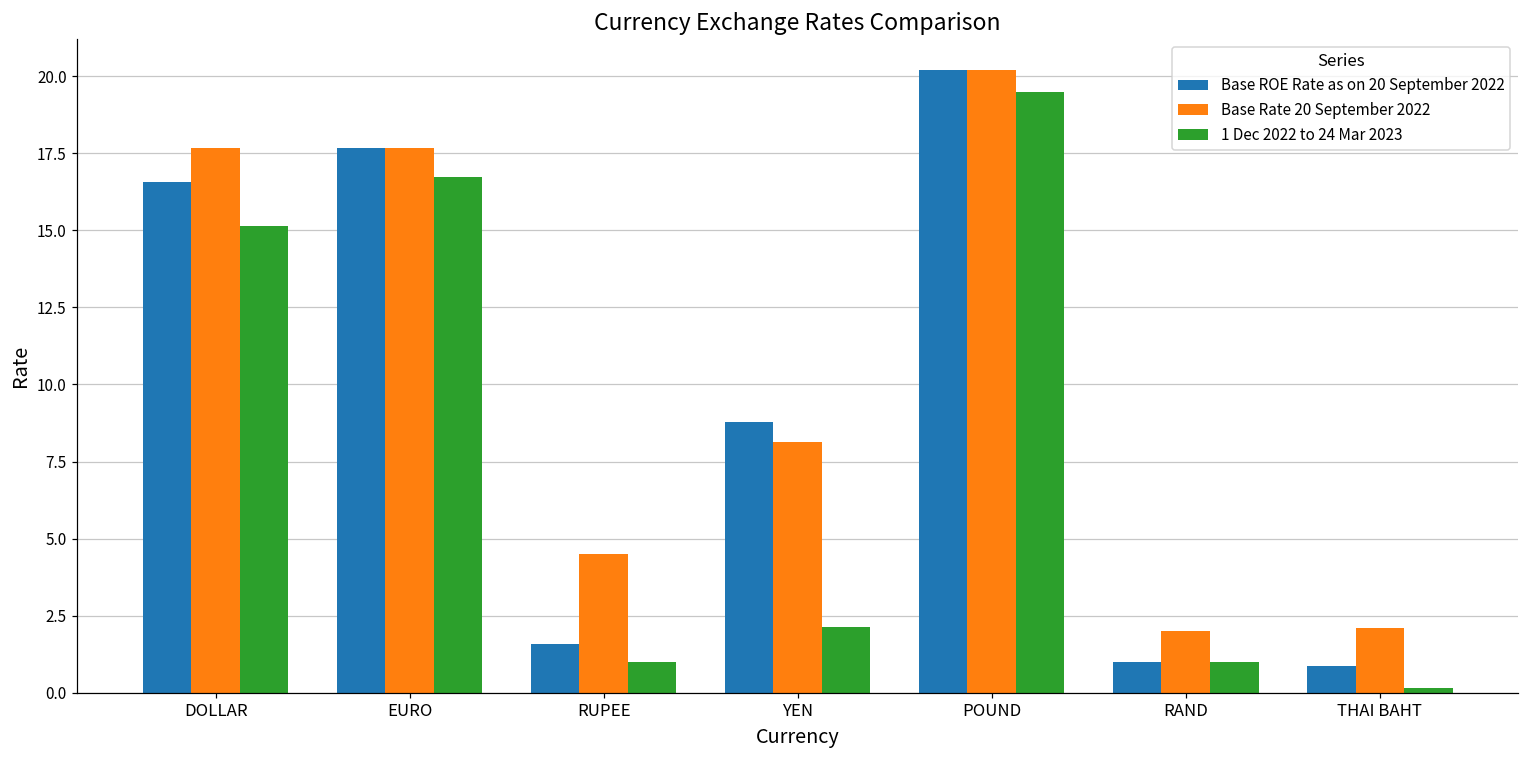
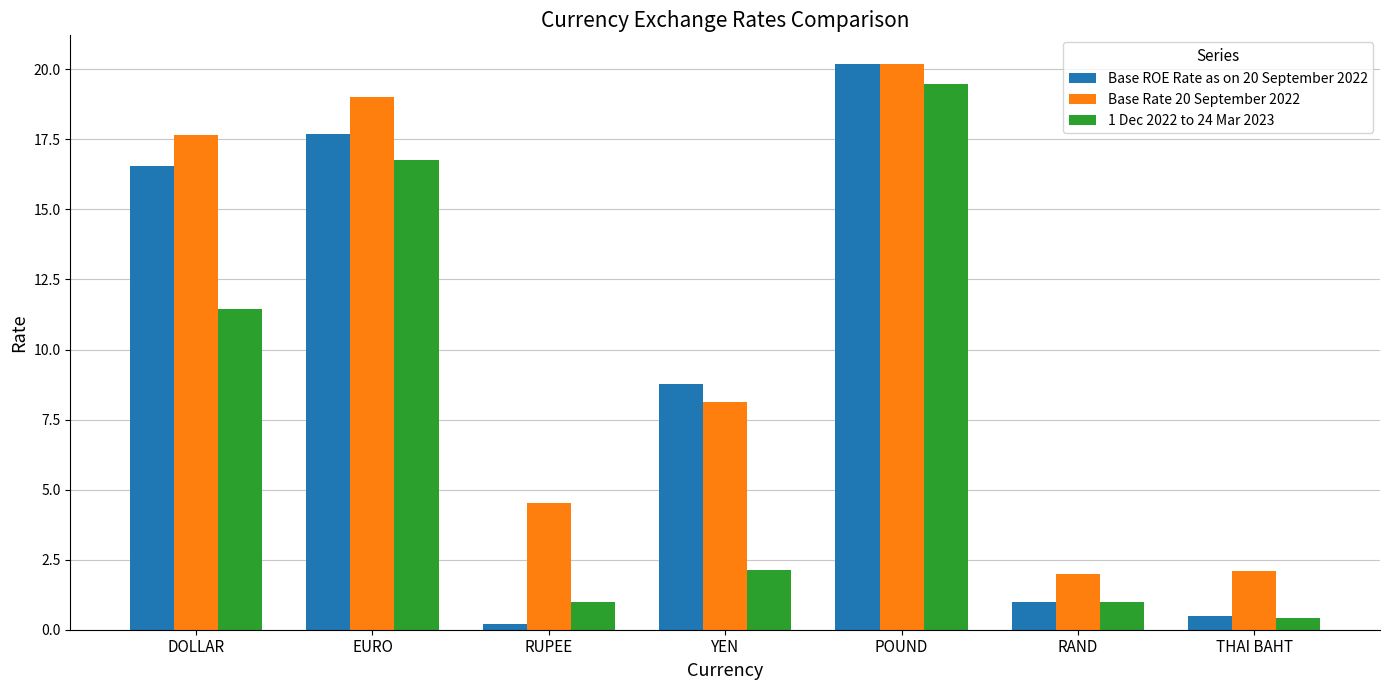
1 Dec 2022 to 24 Mar 2023, DOLLAR: 15.2 -> 11.4
Base Rate 20 September 2022, EURO: 17.7 -> 19.0
Base ROE Rate as on 20 September 2022, RUPEE: 1.6 -> 0.2
Base ROE Rate as on 20 September 2022, THAI BAHT: 0.9 -> 0.5
1 Dec 2022 to 24 Mar 2023, THAI BAHT: 0.1 -> 0.4
